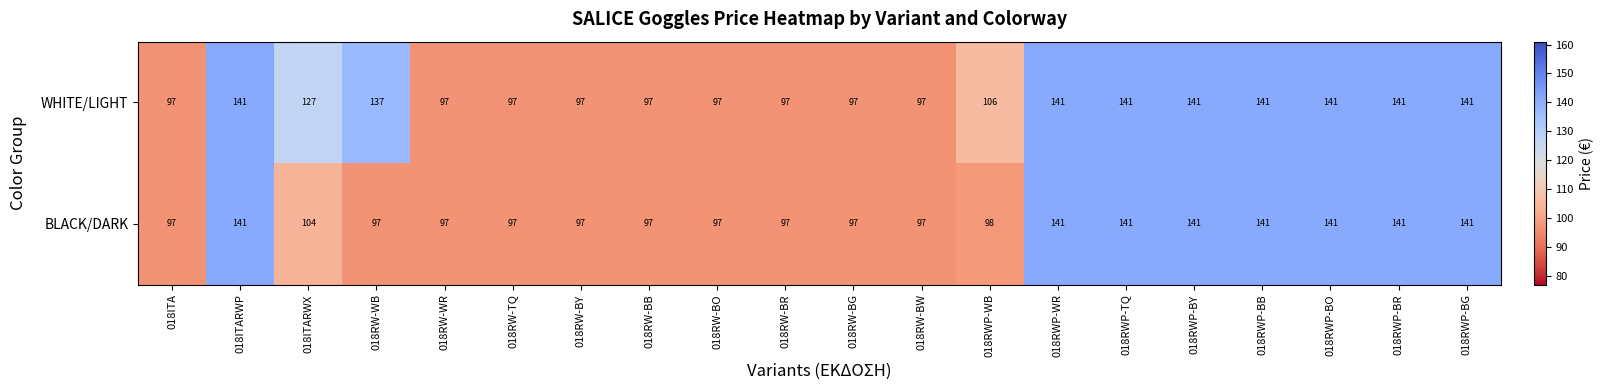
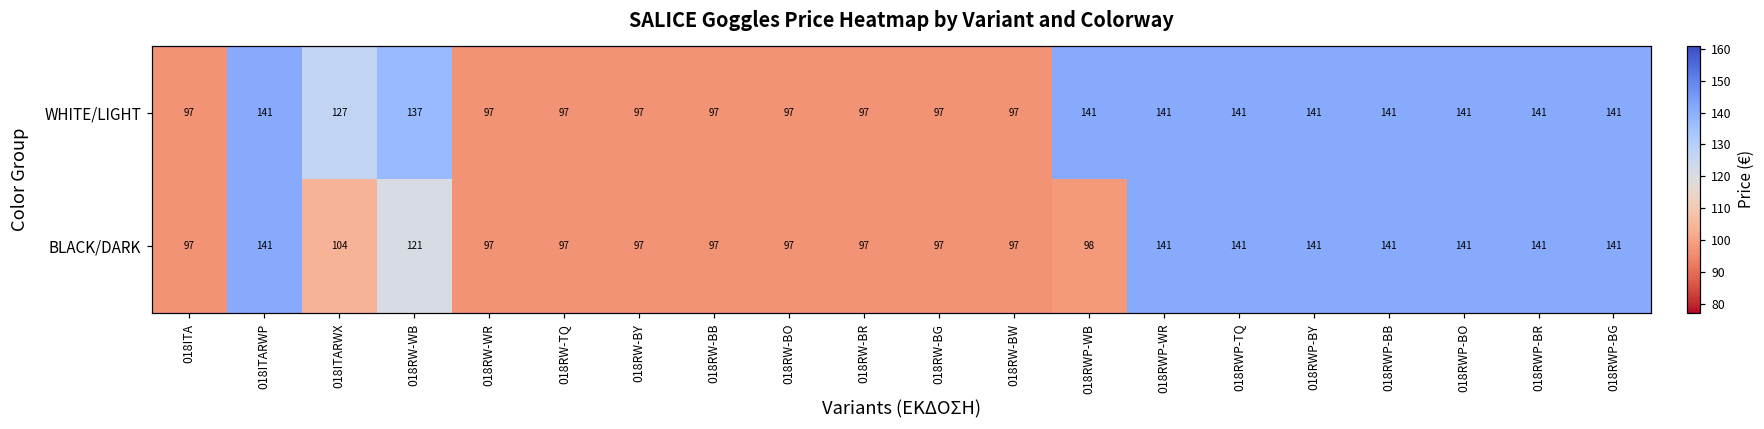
WHITE/LIGHT, 018RWP-WB: 106 -> 141
BLACK/DARK, 018RW-WB: 97 -> 121
